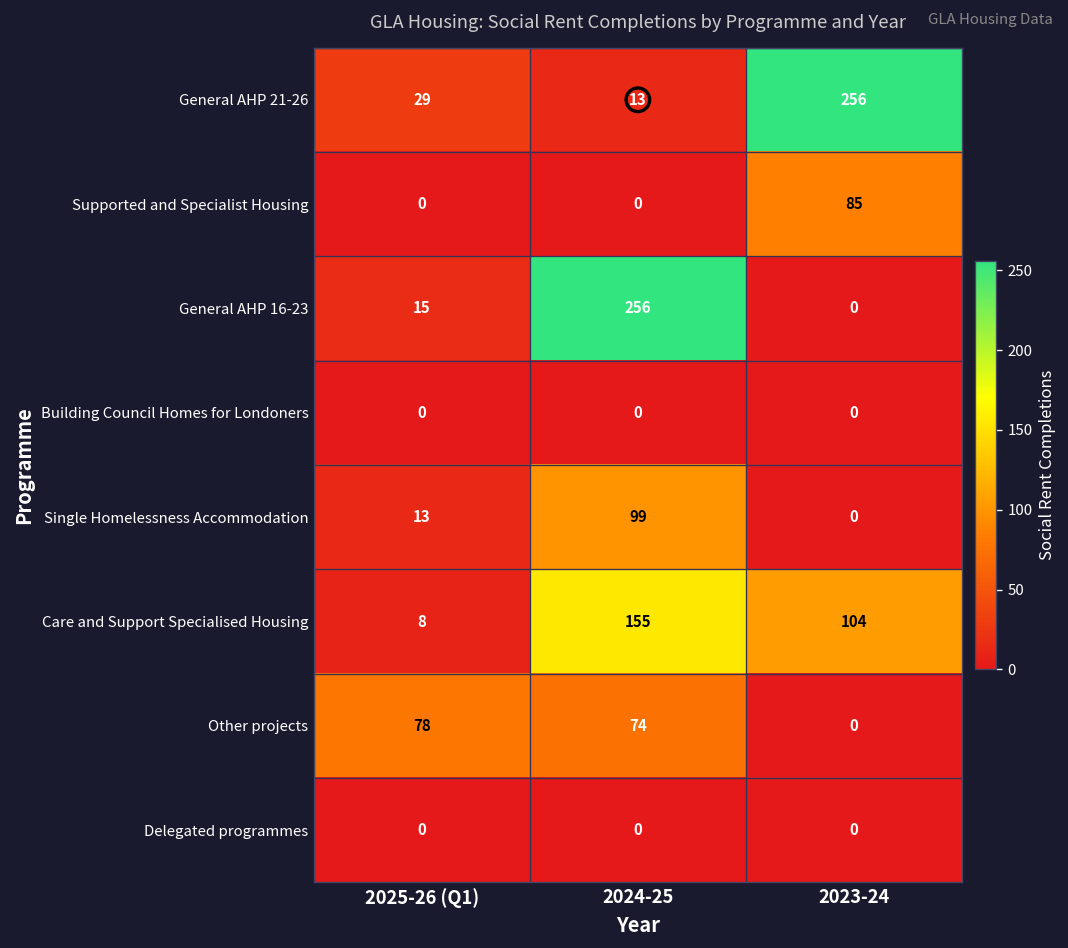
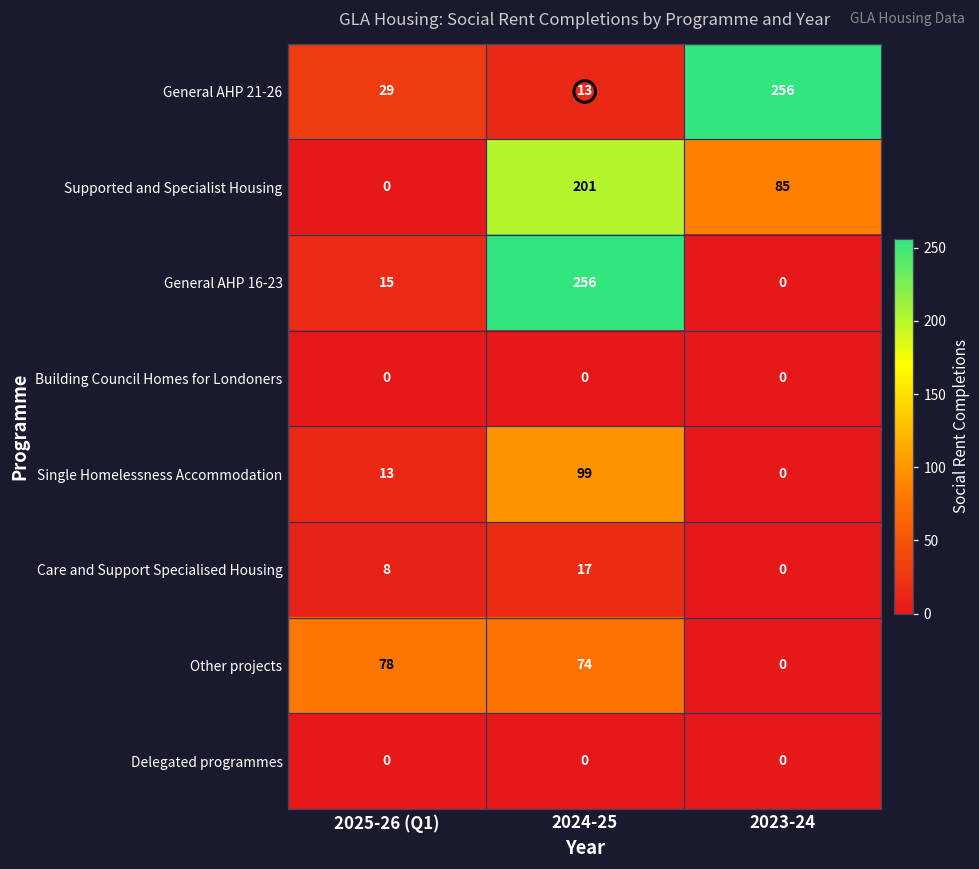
Supported and Specialist Housing, 2024-25: 0 -> 201
Care and Support Specialised Housing, 2024-25: 155 -> 17
Care and Support Specialised Housing, 2023-24: 104 -> 0
